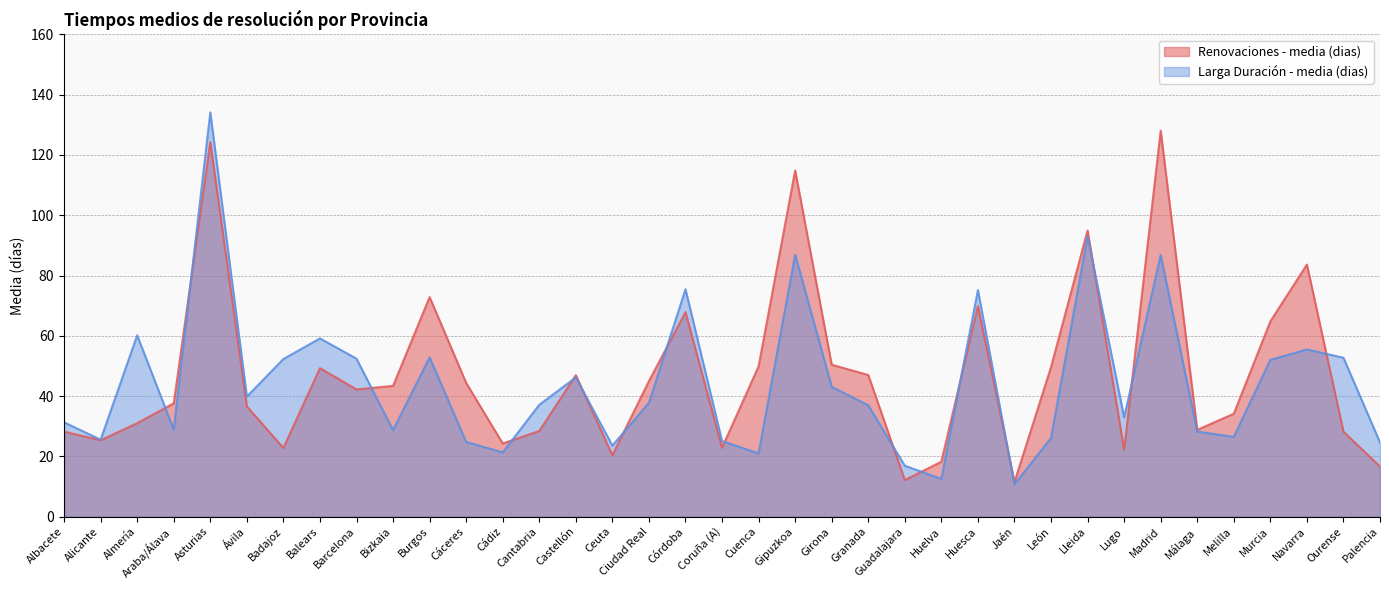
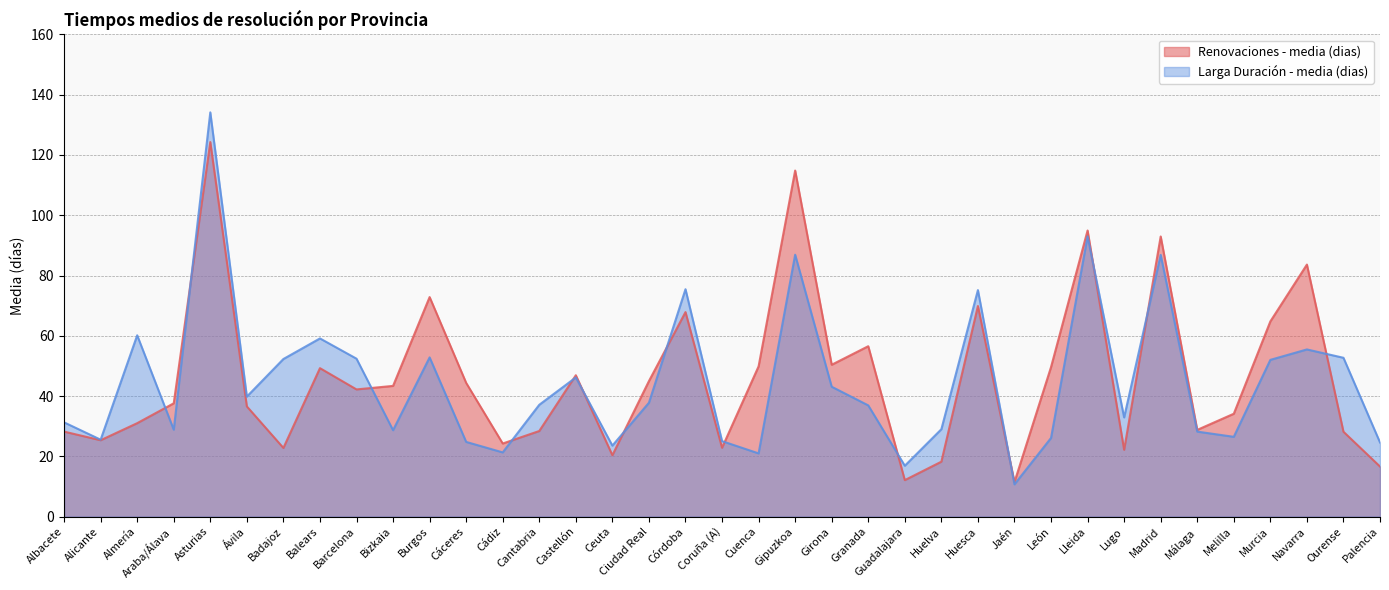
Renovaciones - media (dias), Granada: 47 -> 57
Larga Duración - media (dias), Huelva: 12 -> 29
Renovaciones - media (dias), Madrid: 128 -> 93
